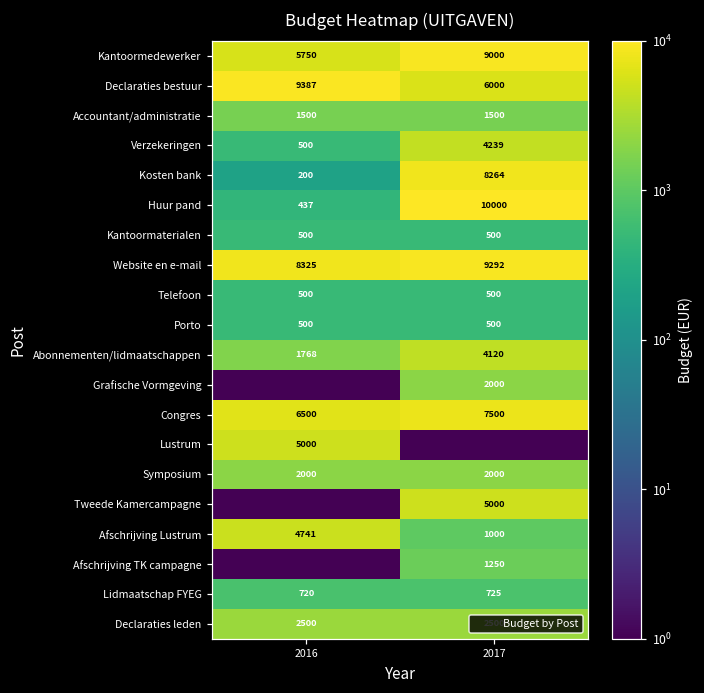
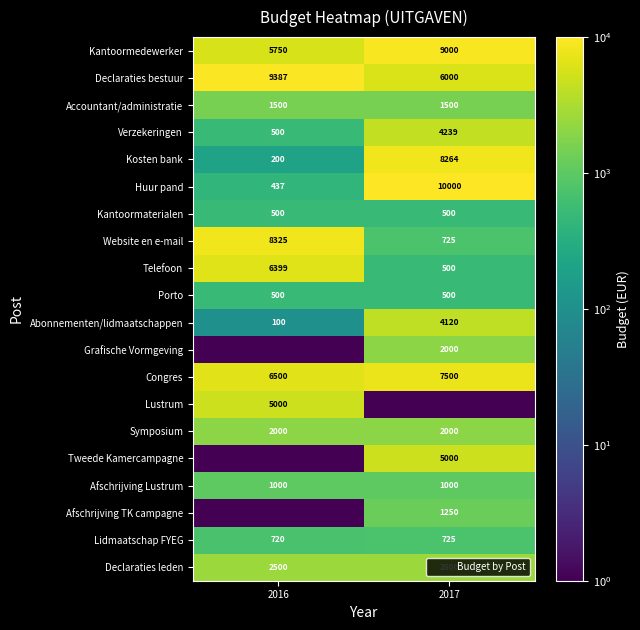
Website en e-mail, 2017: 9292 -> 725
Telefoon, 2016: 500 -> 6399
Abonnementen/lidmaatschappen, 2016: 1768 -> 100
Afschrijving Lustrum, 2016: 4741 -> 1000
